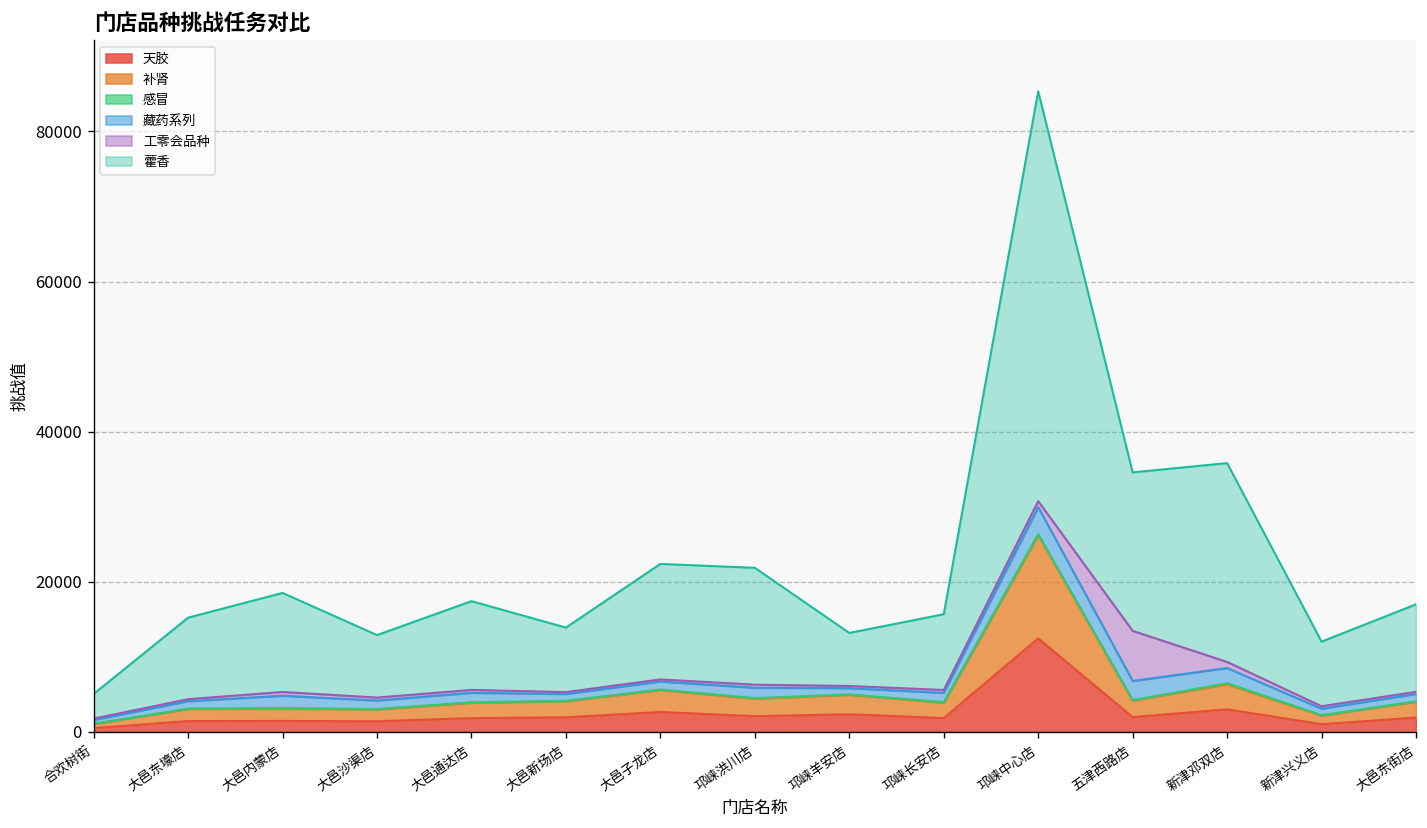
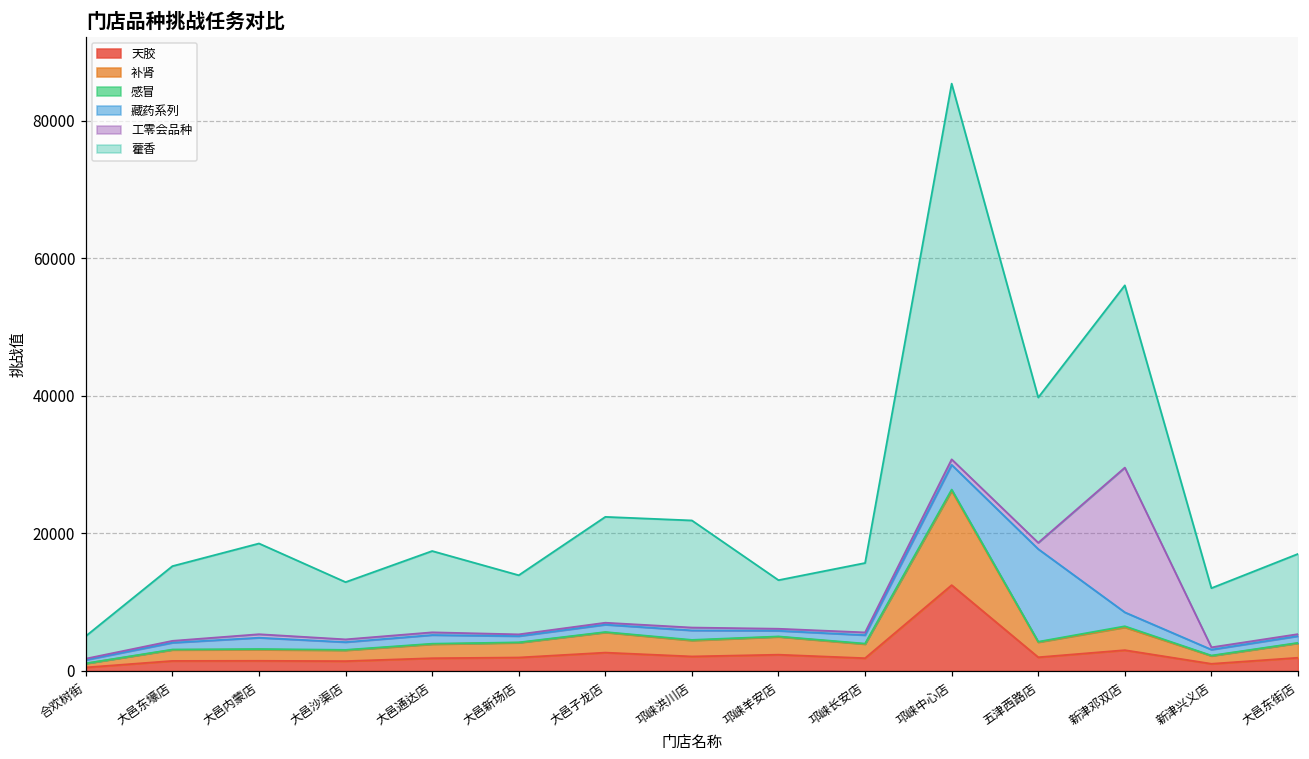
藏药系列, 五津西路店: 3000 -> 13000
工零会品种, 五津西路店: 7000 -> 1000
工零会品种, 新津邓双店: 1000 -> 21000
